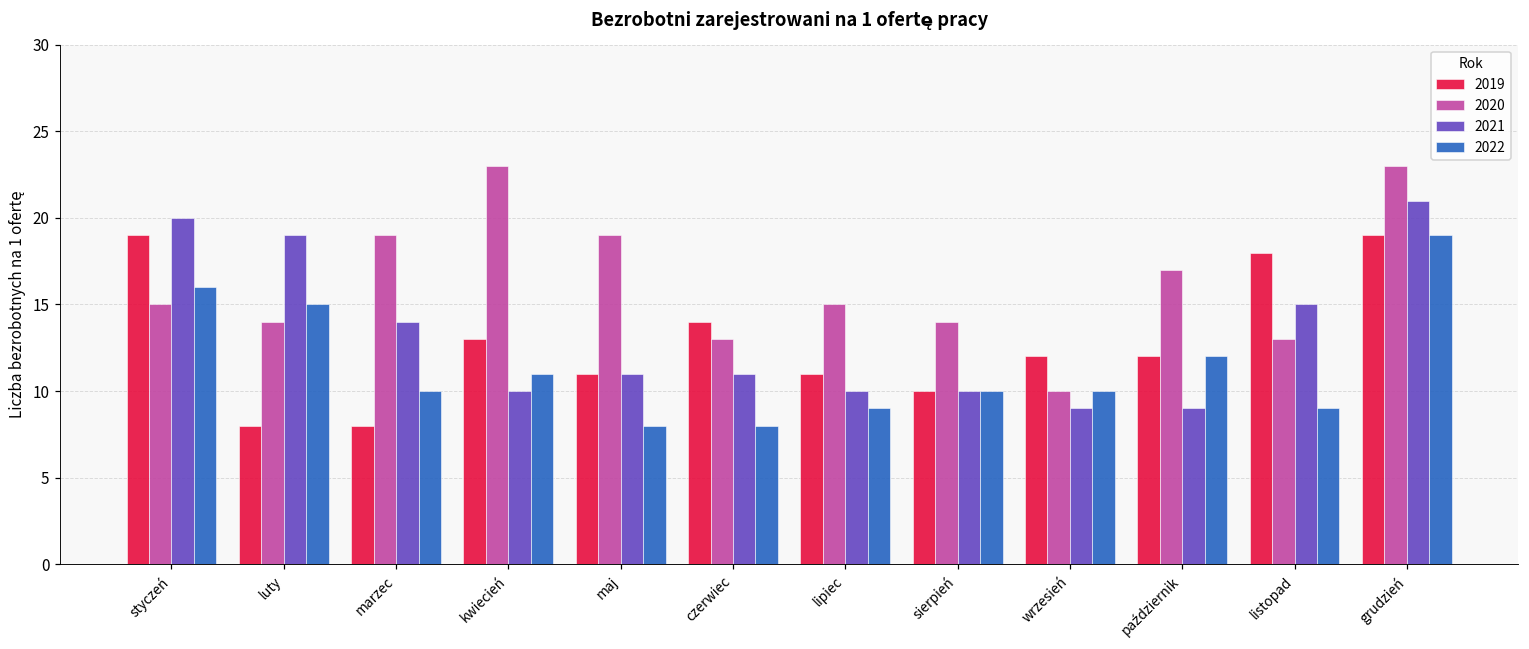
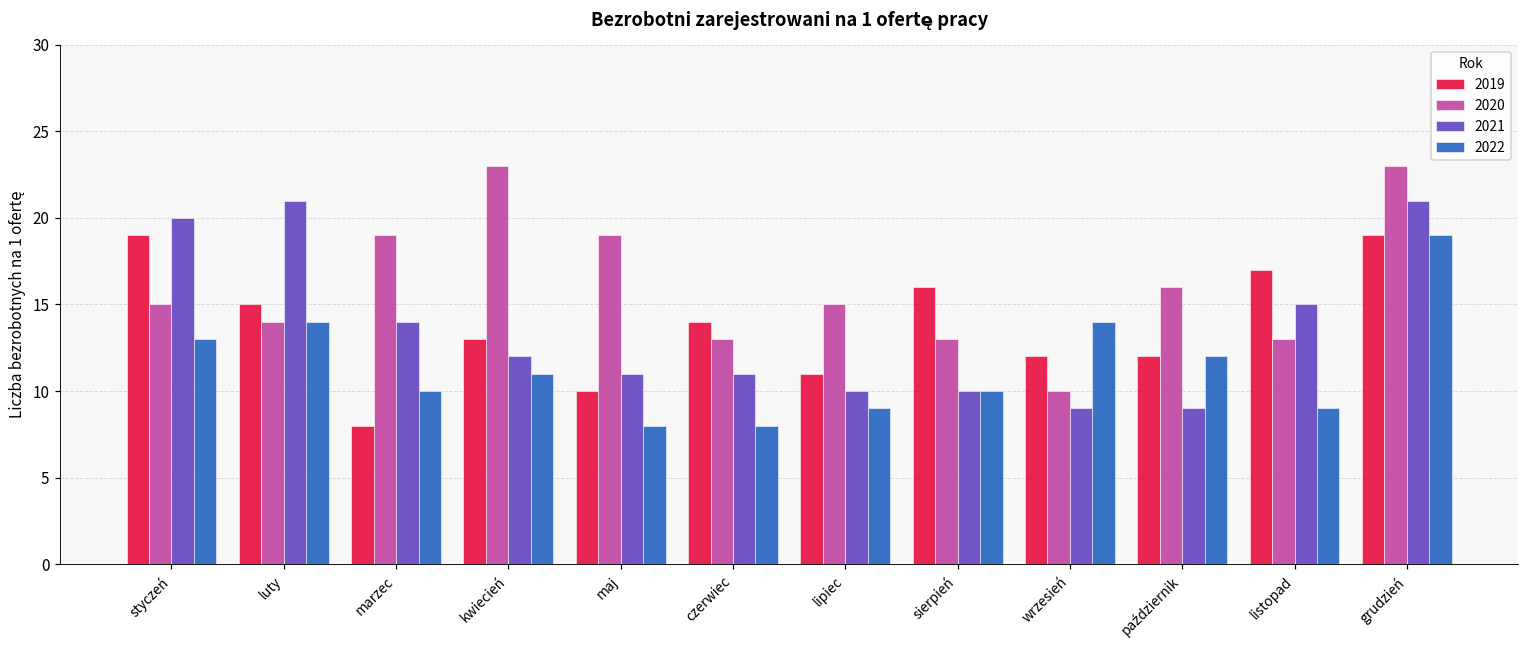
2022, styczeń: 16 -> 13
2019, luty: 8 -> 15
2021, luty: 19 -> 21
2022, luty: 15 -> 14
2021, kwiecień: 10 -> 12
2019, maj: 11 -> 10
2019, sierpień: 10 -> 16
2020, sierpień: 14 -> 13
2022, wrzesień: 10 -> 14
2020, październik: 17 -> 16
2019, listopad: 18 -> 17
